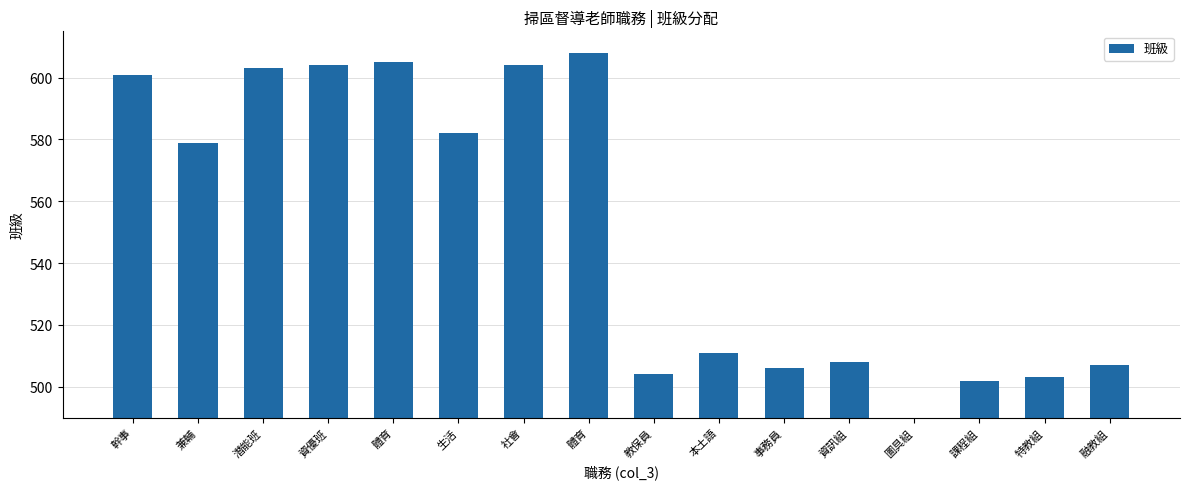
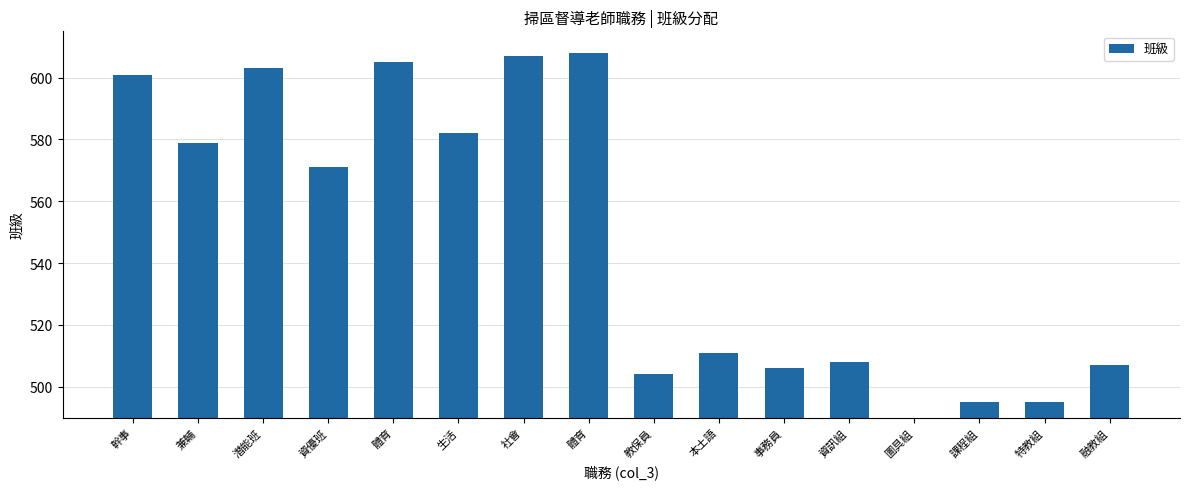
資優班: 604 -> 571
社會: 604 -> 607
課程組: 502 -> 495
特教組: 503 -> 495
